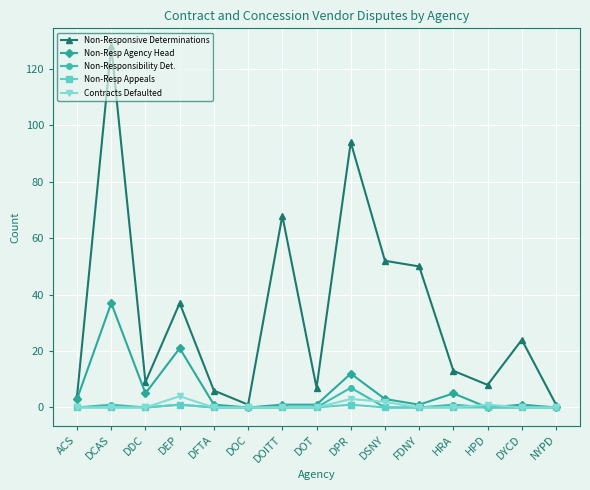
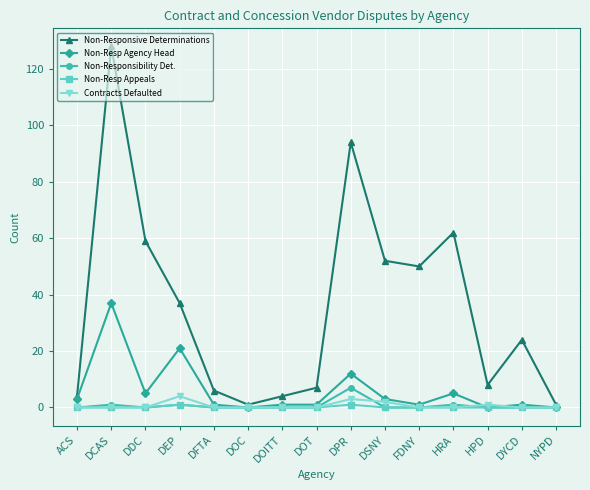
Non-Responsive Determinations, DDC: 9 -> 59
Non-Responsive Determinations, DOITT: 68 -> 4
Non-Responsive Determinations, HRA: 13 -> 62
